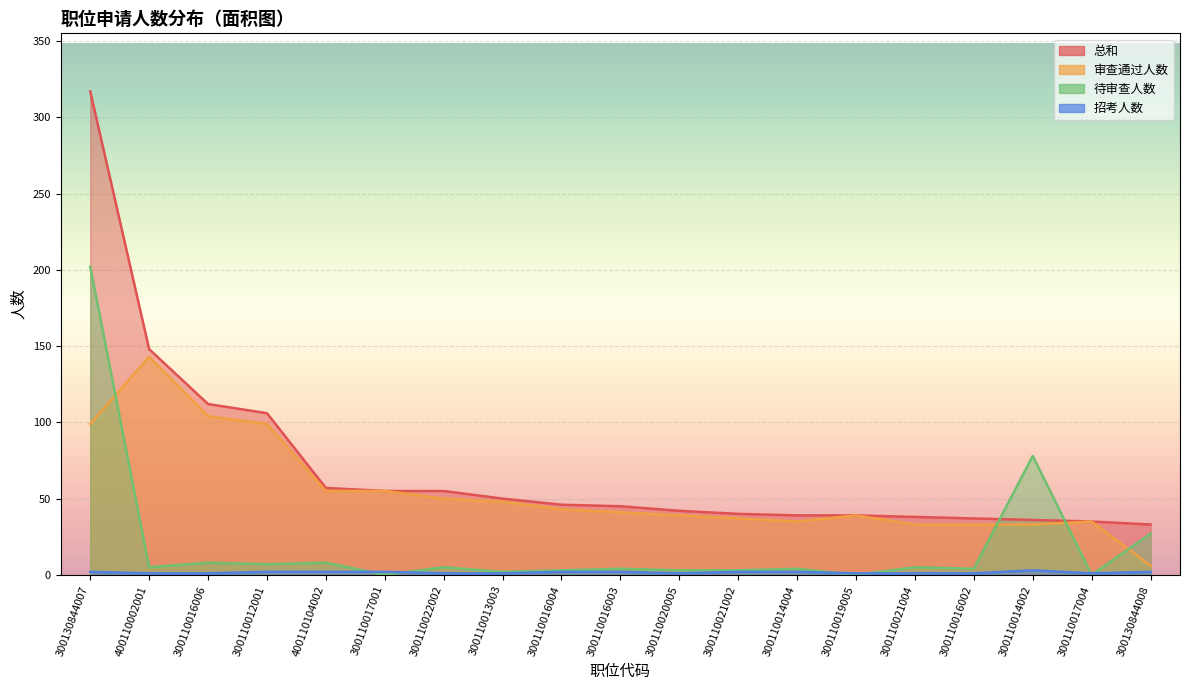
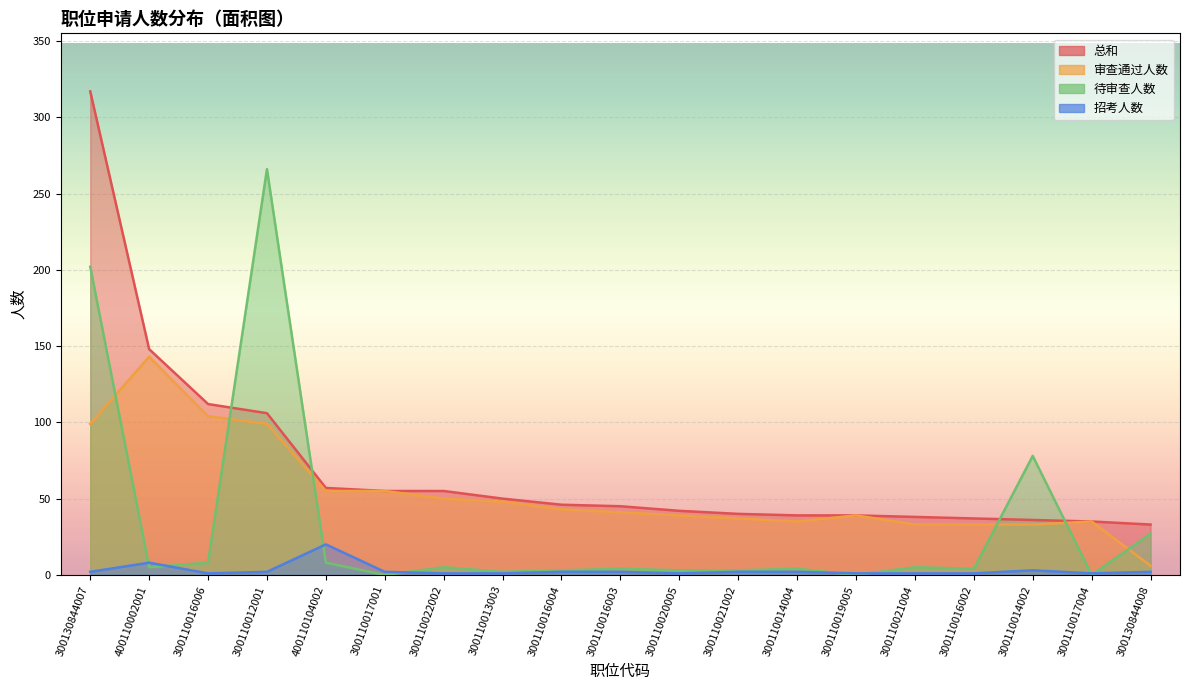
招考人数, 400110002001: 1 -> 8
待审查人数, 300110012001: 7 -> 266
招考人数, 400110104002: 2 -> 20
